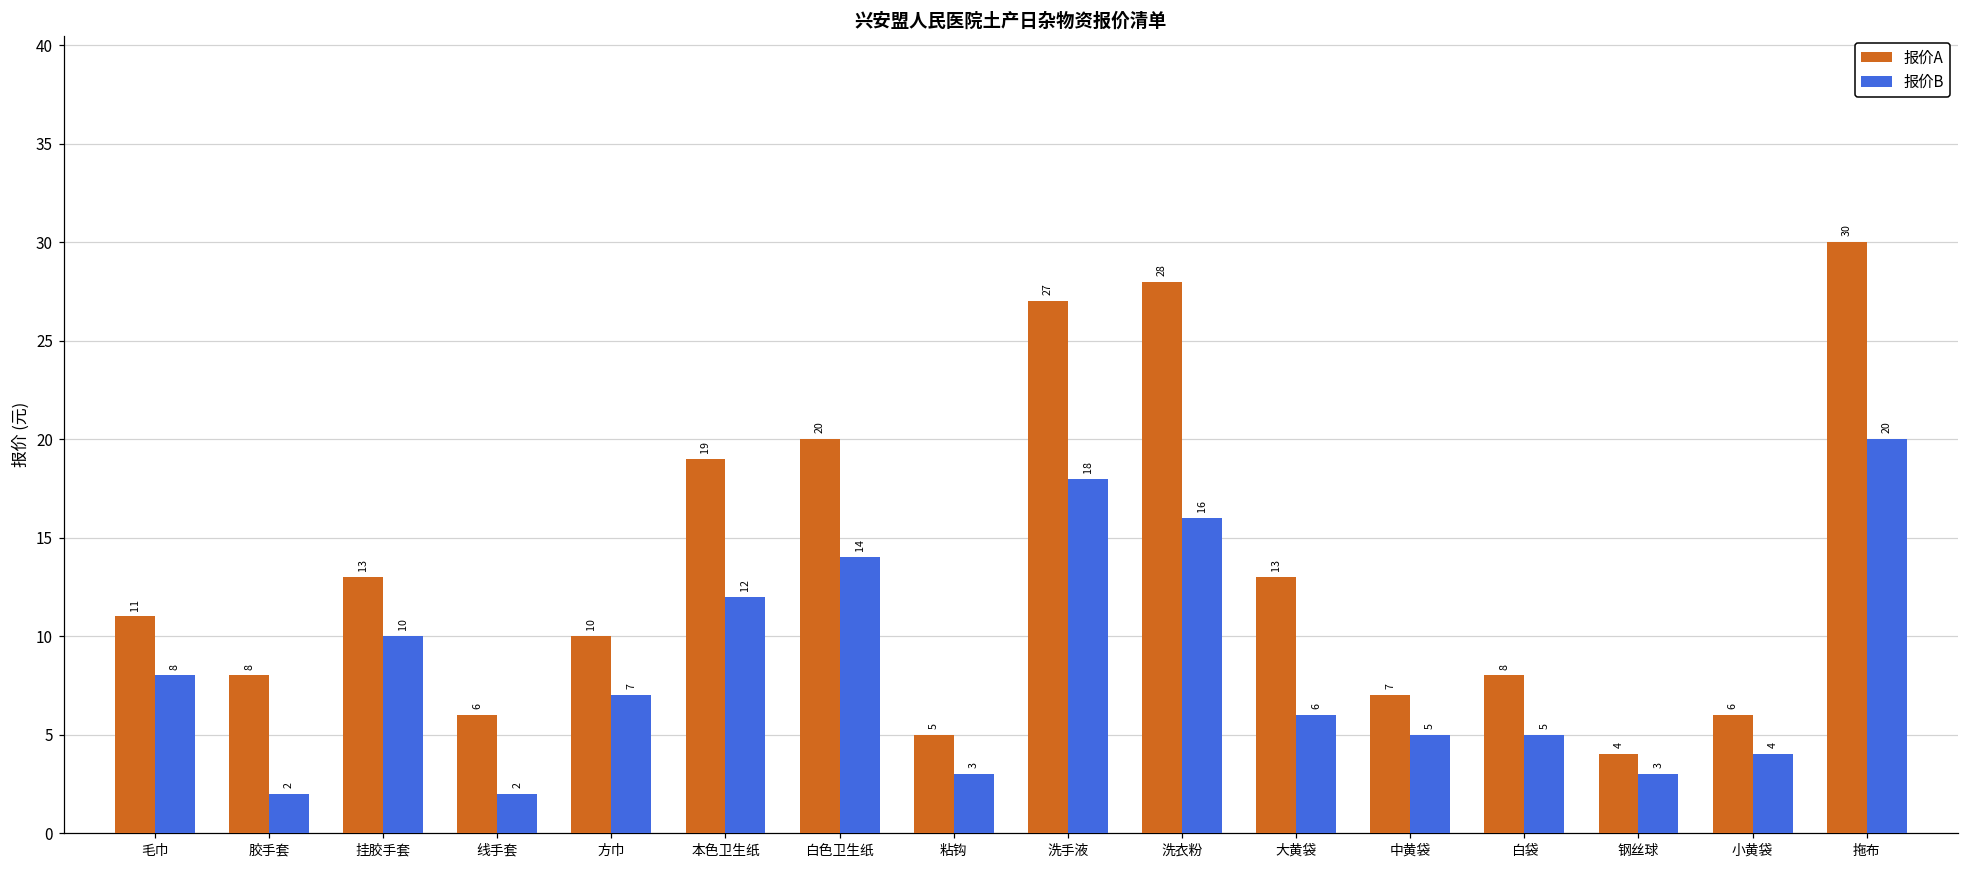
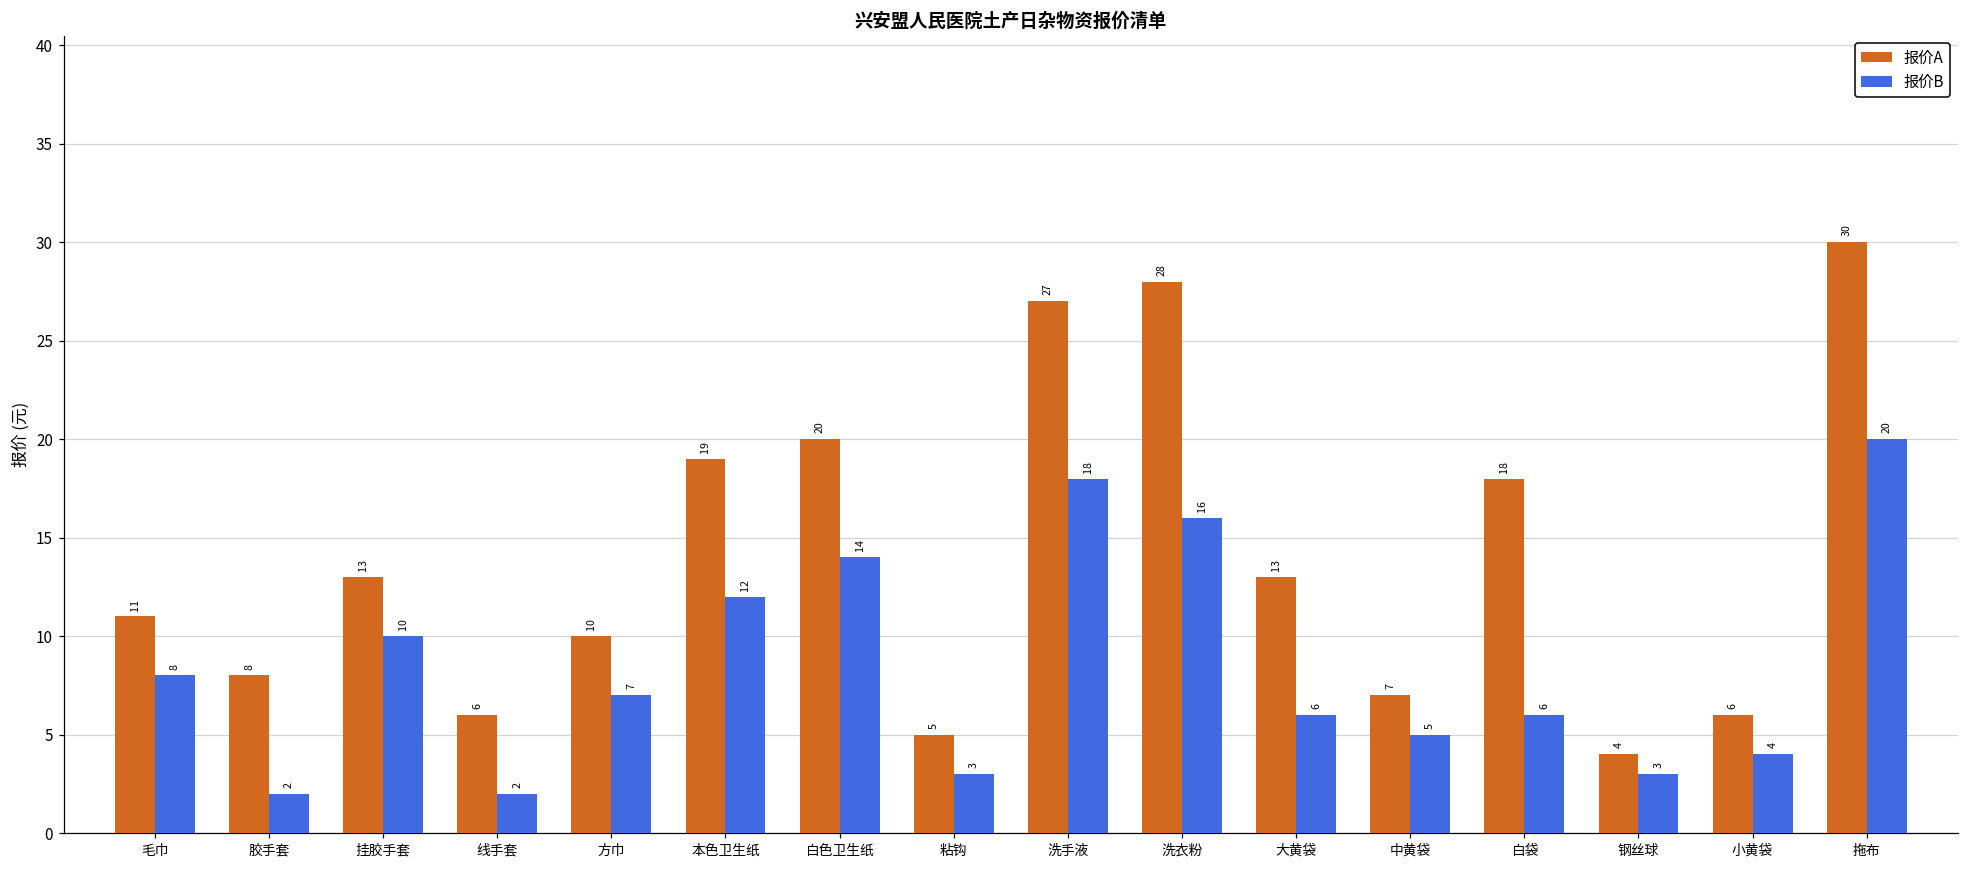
报价A, 白袋: 8 -> 18
报价B, 白袋: 5 -> 6
